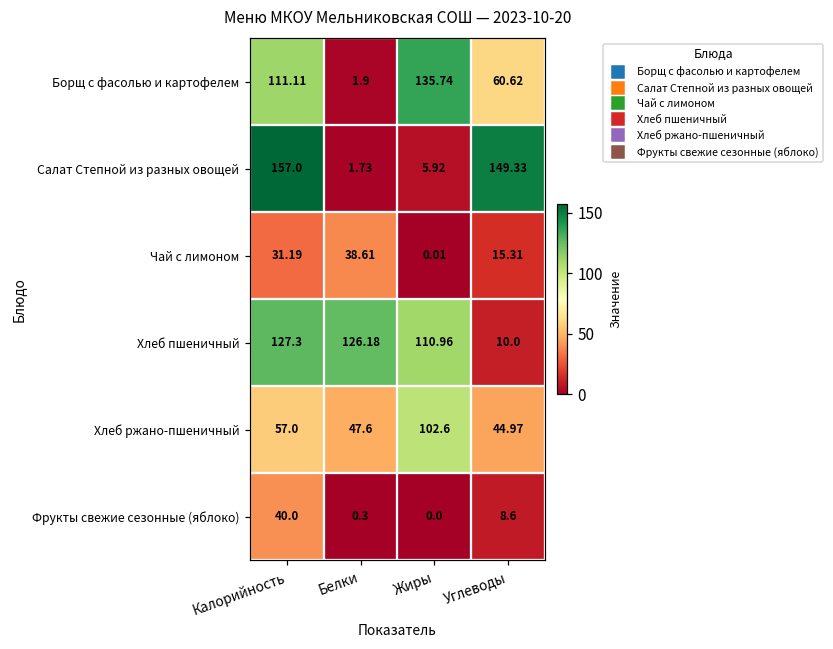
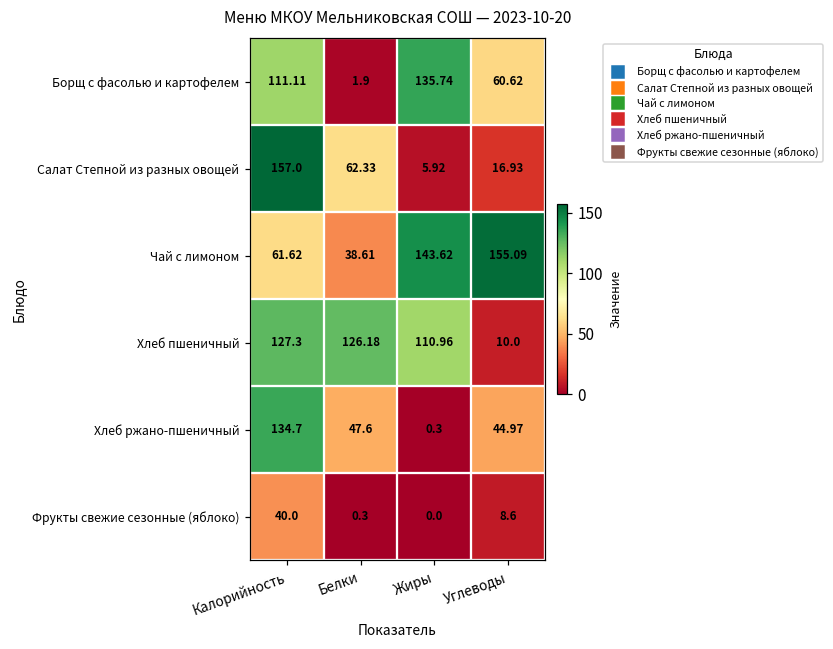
Салат Степной из разных овощей, Белки: 1.73 -> 62.33
Салат Степной из разных овощей, Углеводы: 149.33 -> 16.93
Чай с лимоном, Калорийность: 31.19 -> 61.62
Чай с лимоном, Жиры: 0.01 -> 143.62
Чай с лимоном, Углеводы: 15.31 -> 155.09
Хлеб ржано-пшеничный, Калорийность: 57.0 -> 134.7
Хлеб ржано-пшеничный, Жиры: 102.6 -> 0.3
